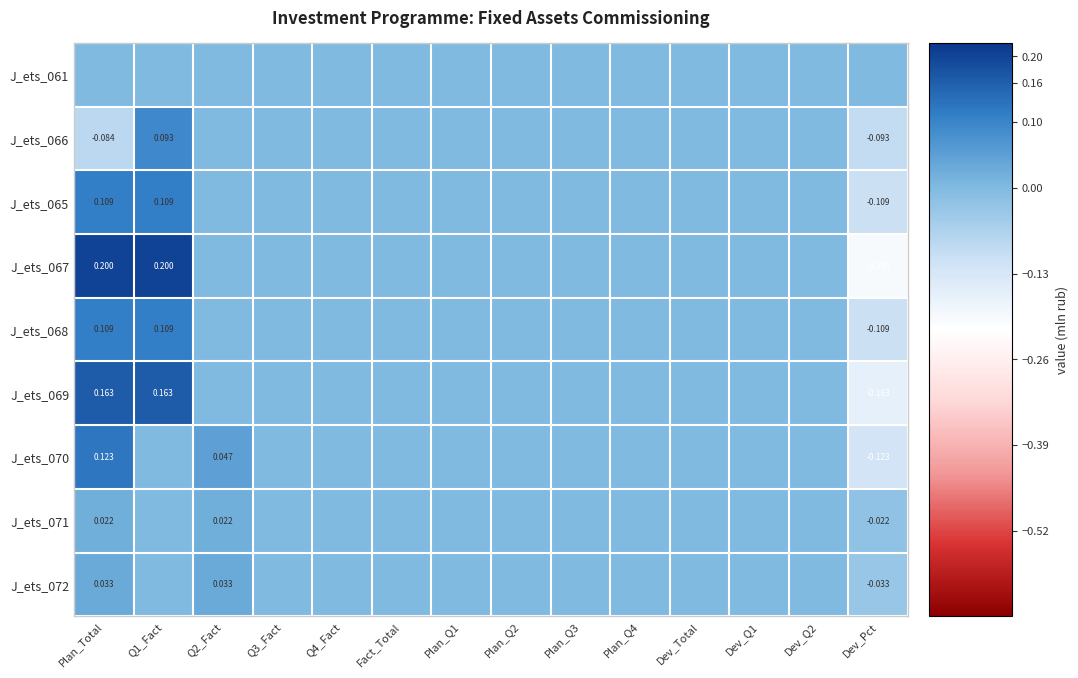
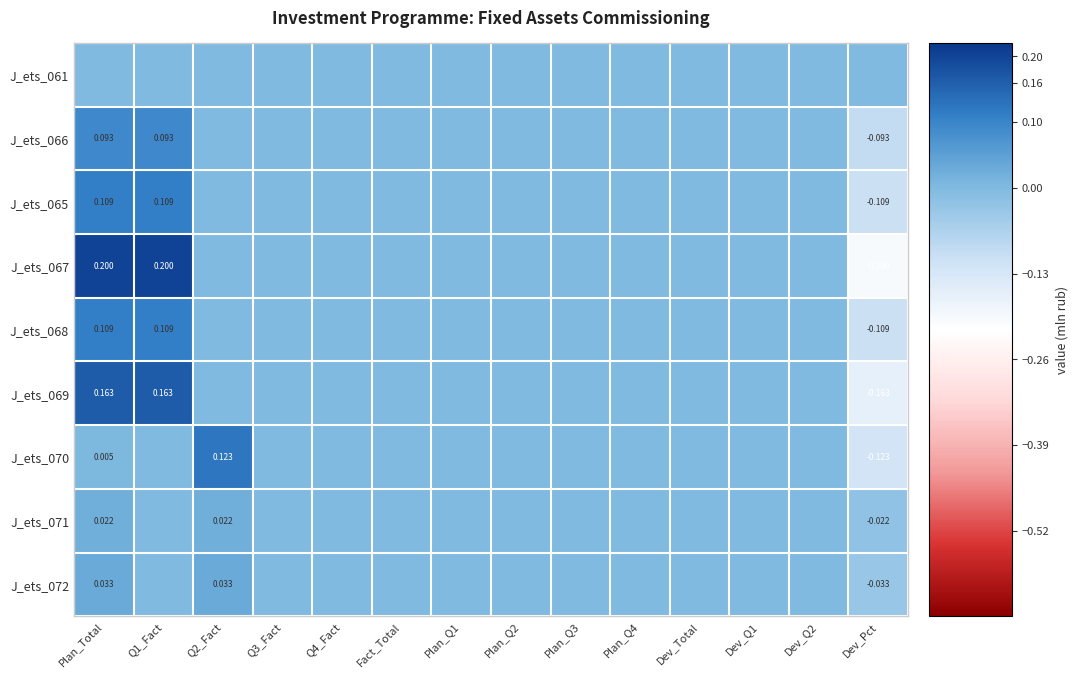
J_ets_066, Plan_Total: -0.084 -> 0.093
J_ets_070, Plan_Total: 0.123 -> 0.005
J_ets_070, Q2_Fact: 0.047 -> 0.123
